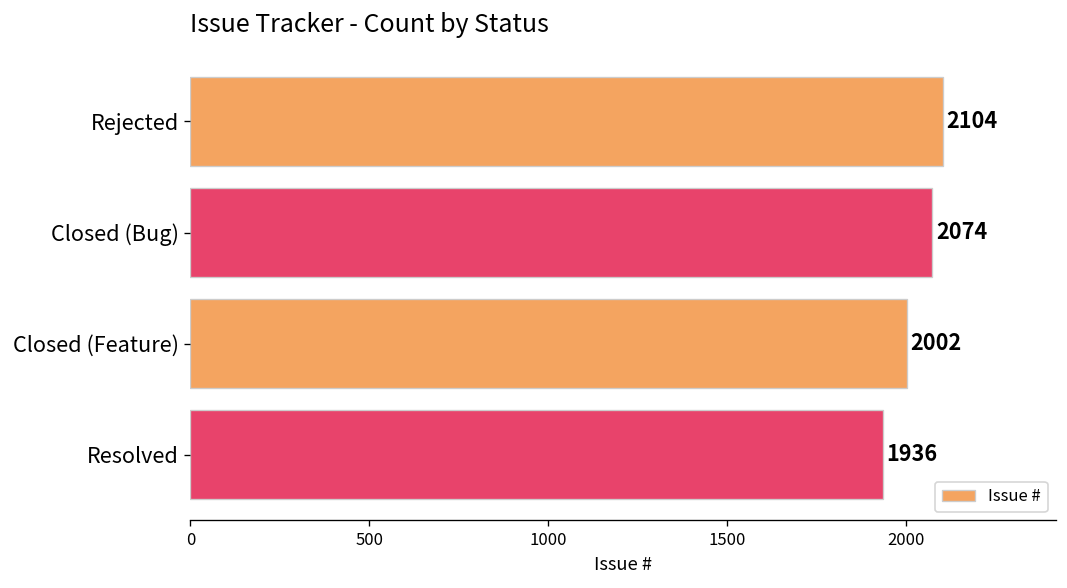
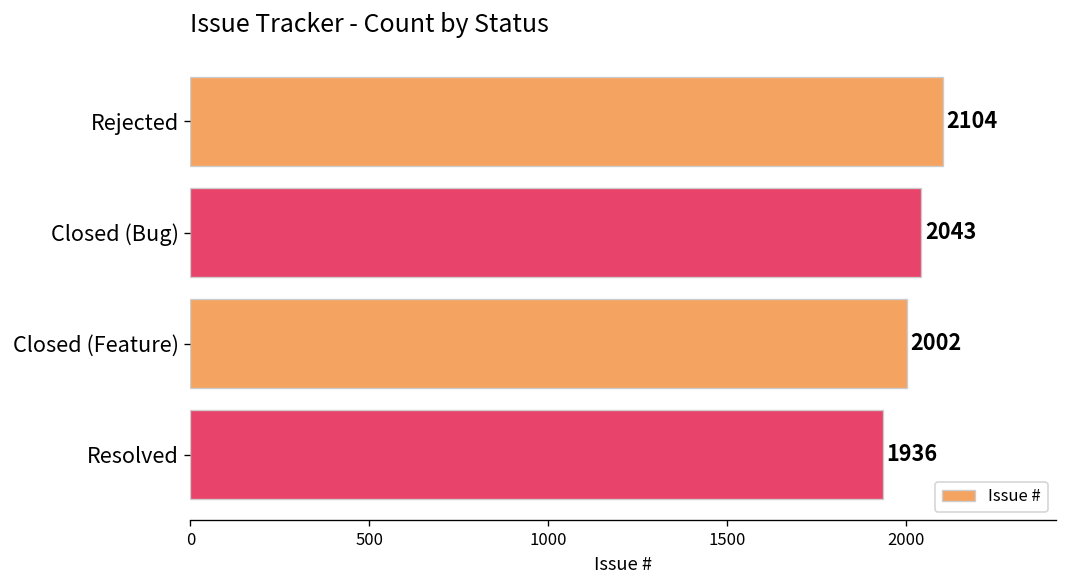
Closed (Bug): 2074 -> 2043
